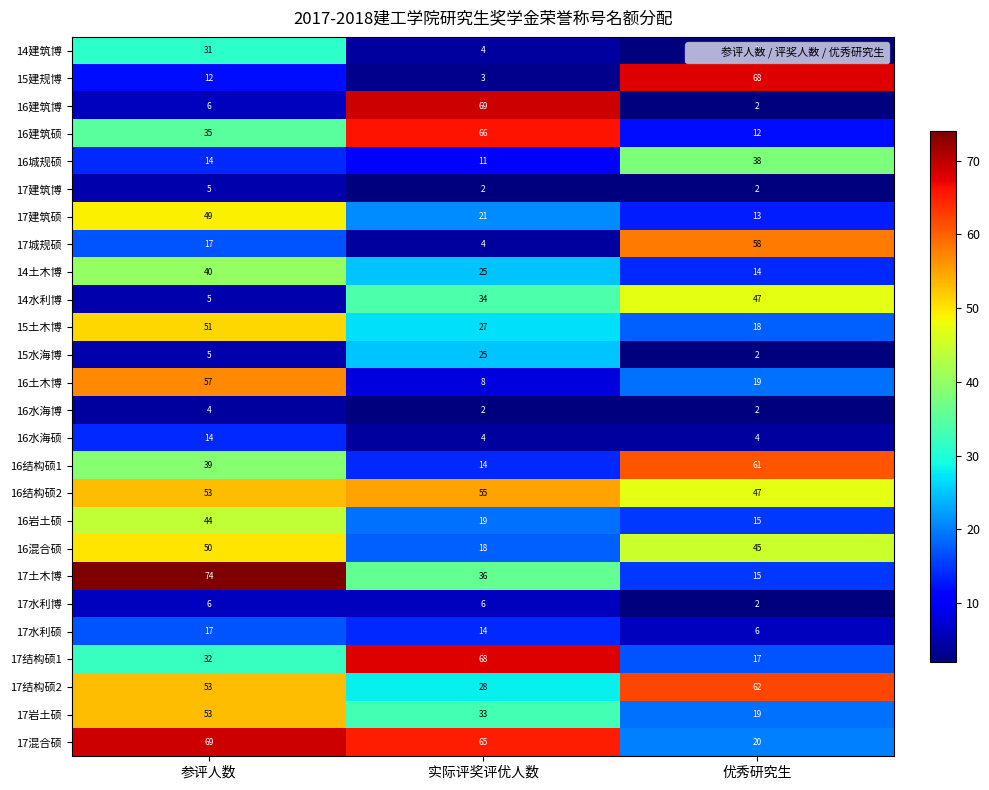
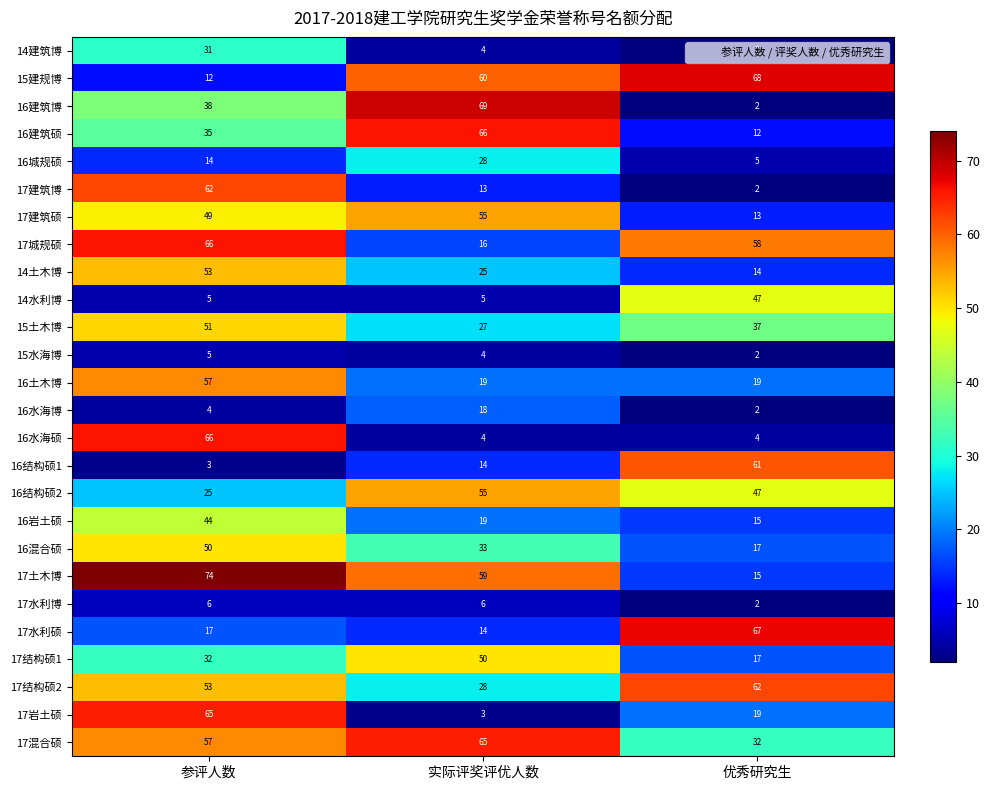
15建规博, 实际评奖评优人数: 3 -> 60
16建筑博, 参评人数: 6 -> 38
16城规硕, 实际评奖评优人数: 11 -> 28
16城规硕, 优秀研究生: 38 -> 5
17建筑博, 参评人数: 5 -> 62
17建筑博, 实际评奖评优人数: 2 -> 13
17建筑硕, 实际评奖评优人数: 21 -> 55
17城规硕, 参评人数: 17 -> 66
17城规硕, 实际评奖评优人数: 4 -> 16
14土木博, 参评人数: 40 -> 53
14水利博, 实际评奖评优人数: 34 -> 5
15土木博, 优秀研究生: 18 -> 37
15水海博, 实际评奖评优人数: 25 -> 4
16土木博, 实际评奖评优人数: 8 -> 19
16水海博, 实际评奖评优人数: 2 -> 18
16水海硕, 参评人数: 14 -> 66
16结构硕1, 参评人数: 39 -> 3
16结构硕2, 参评人数: 53 -> 25
16混合硕, 实际评奖评优人数: 18 -> 33
16混合硕, 优秀研究生: 45 -> 17
17土木博, 实际评奖评优人数: 36 -> 59
17水利硕, 优秀研究生: 6 -> 67
17结构硕1, 实际评奖评优人数: 68 -> 50
17岩土硕, 参评人数: 53 -> 65
17岩土硕, 实际评奖评优人数: 33 -> 3
17混合硕, 参评人数: 69 -> 57
17混合硕, 优秀研究生: 20 -> 32
